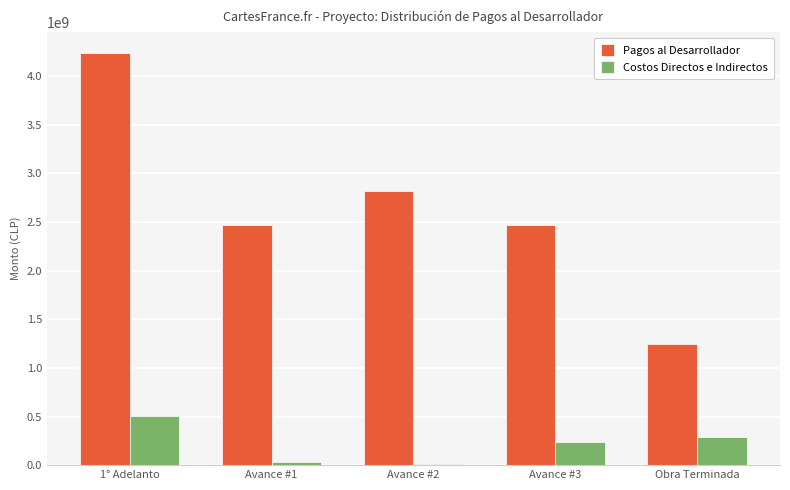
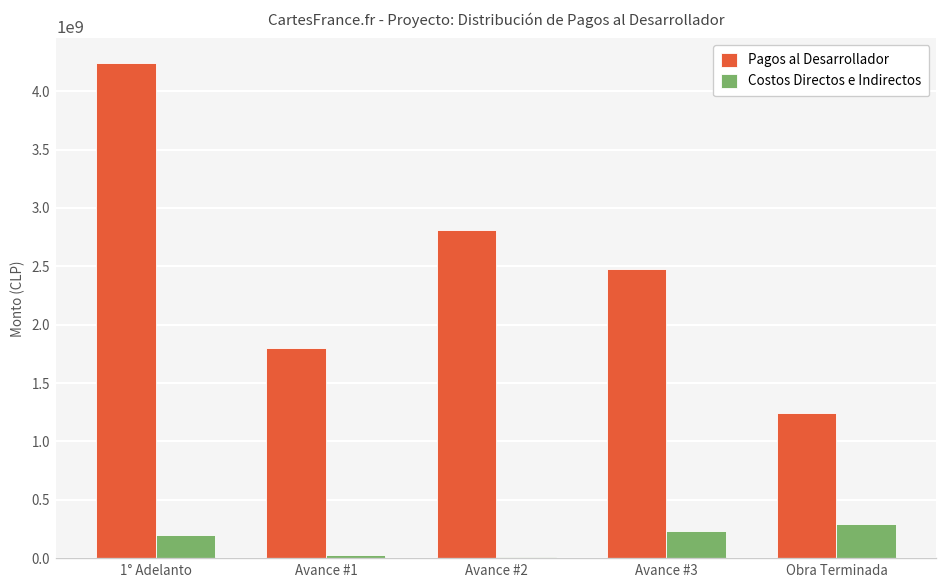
Costos Directos e Indirectos, 1° Adelanto: 500000000 -> 200000000
Pagos al Desarrollador, Avance #1: 2500000000 -> 1800000000
